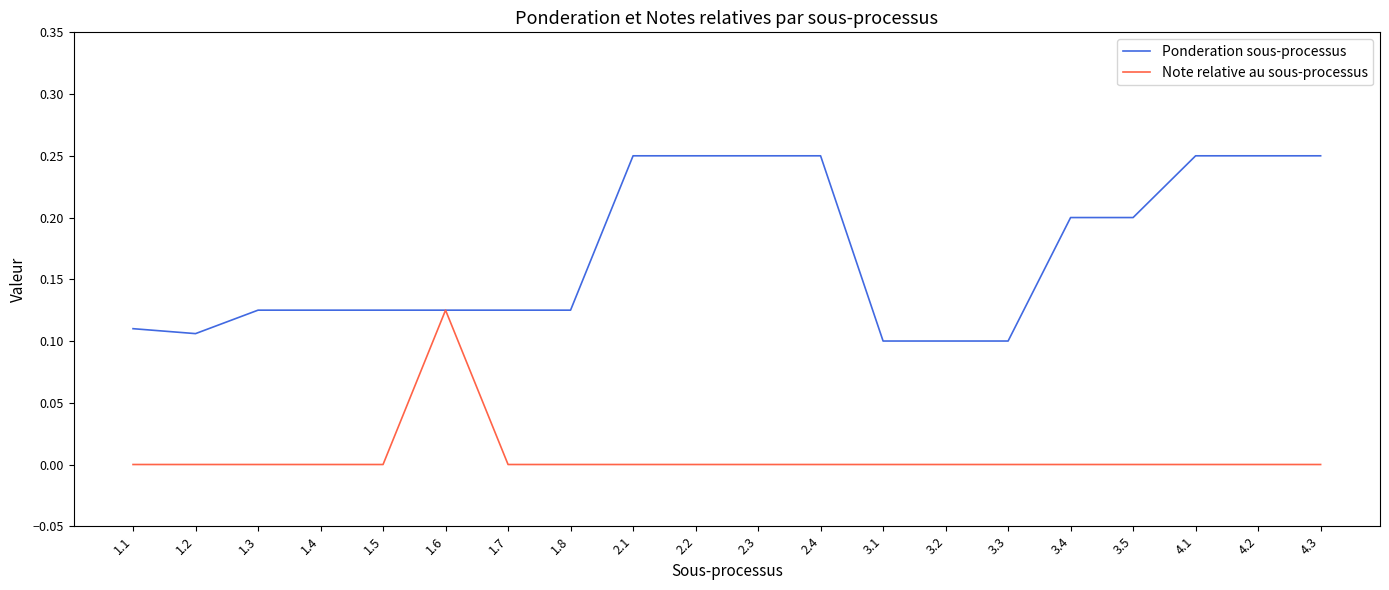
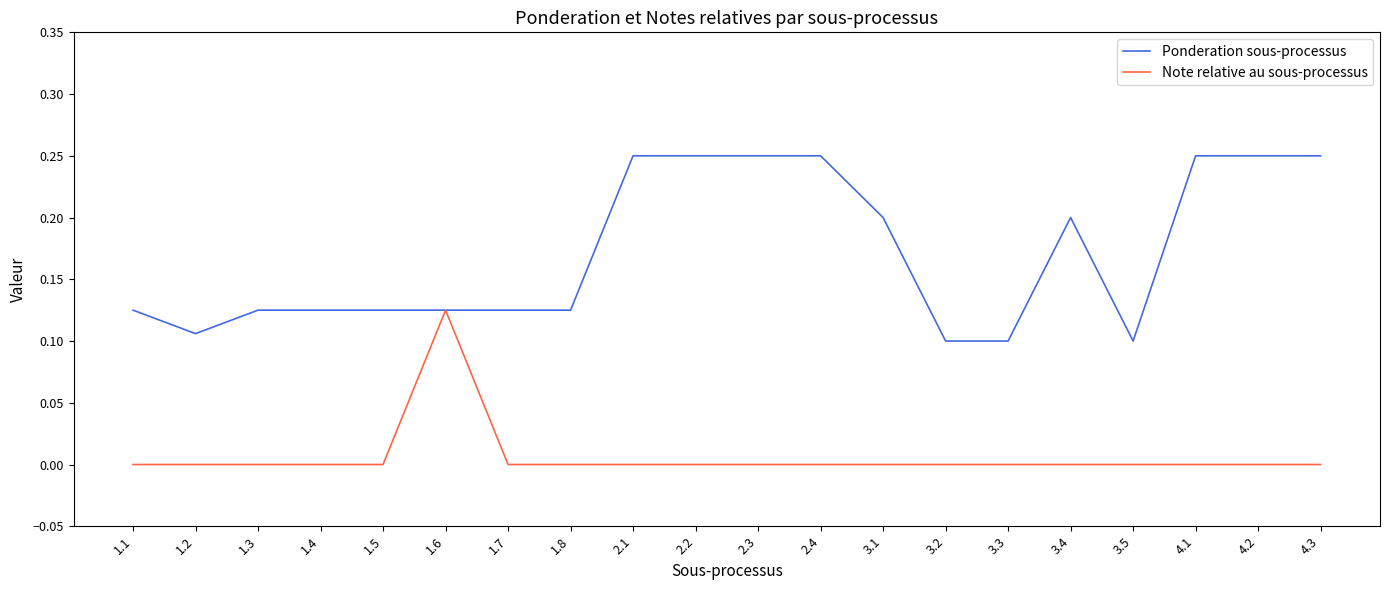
Ponderation sous-processus, 1.1: 0.110 -> 0.125
Ponderation sous-processus, 3.1: 0.1 -> 0.2
Ponderation sous-processus, 3.5: 0.2 -> 0.1
